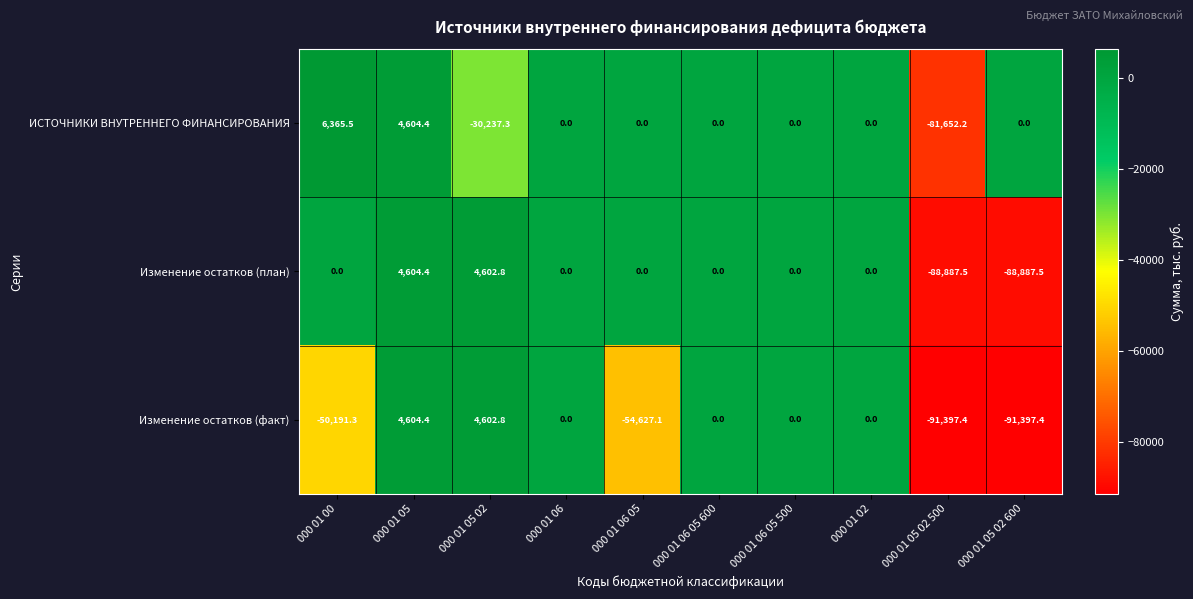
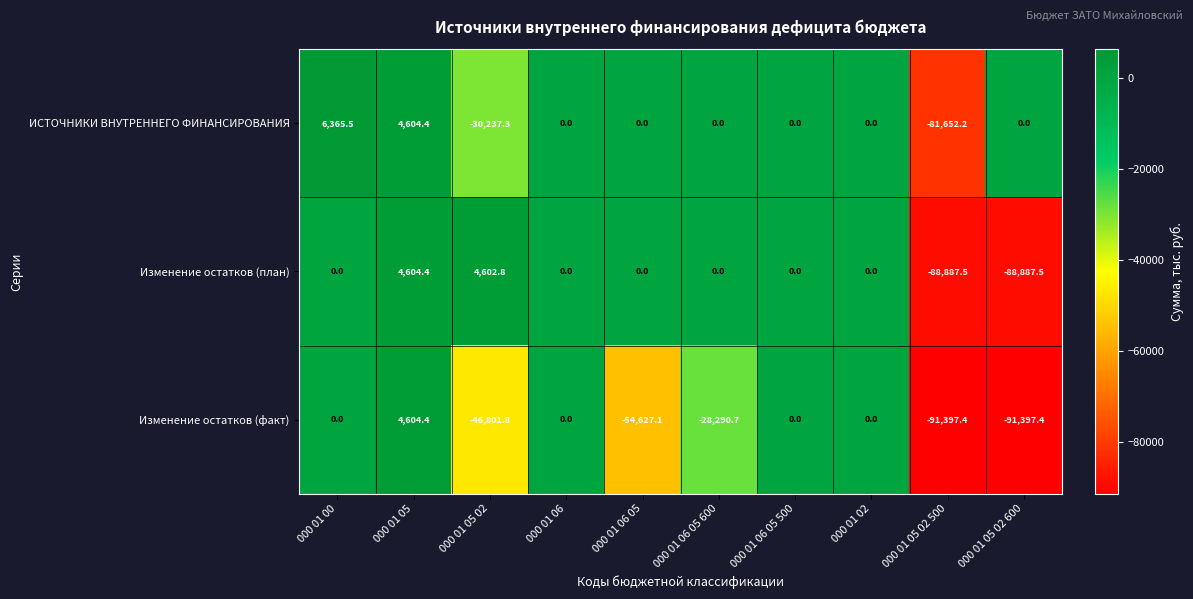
Изменение остатков (факт), 000 01 00: -50,191.3 -> 0.0
Изменение остатков (факт), 000 01 05 02: 4,602.8 -> -46,801.8
Изменение остатков (факт), 000 01 06 05 600: 0.0 -> -28,290.7
